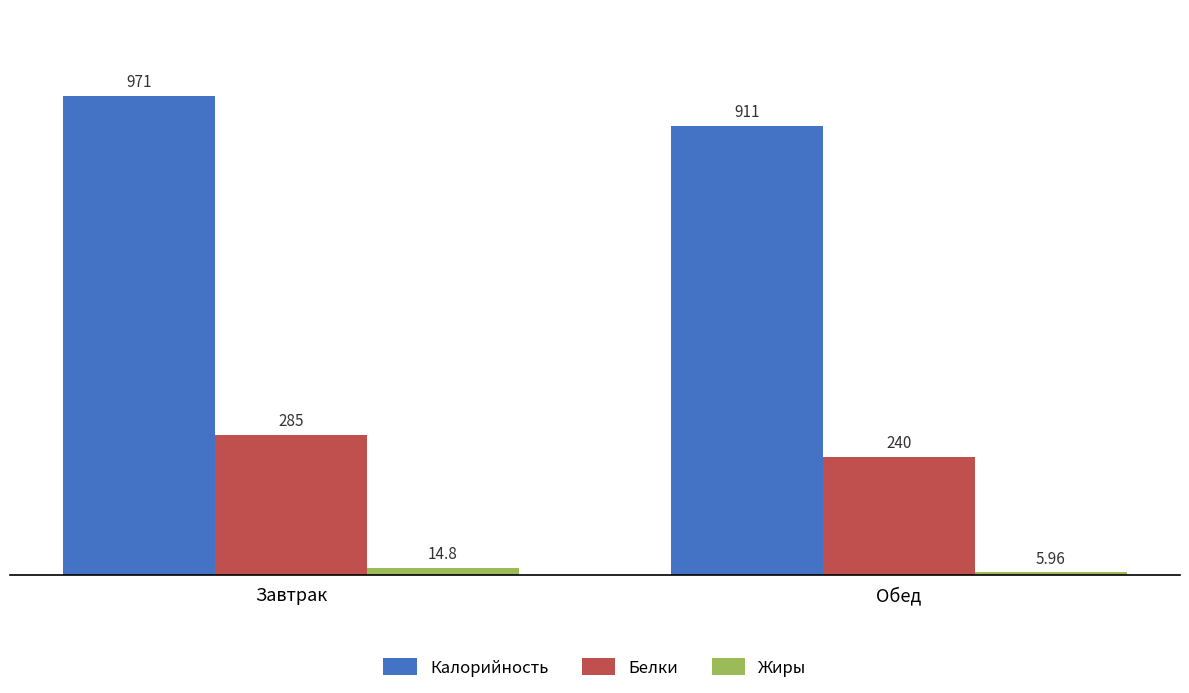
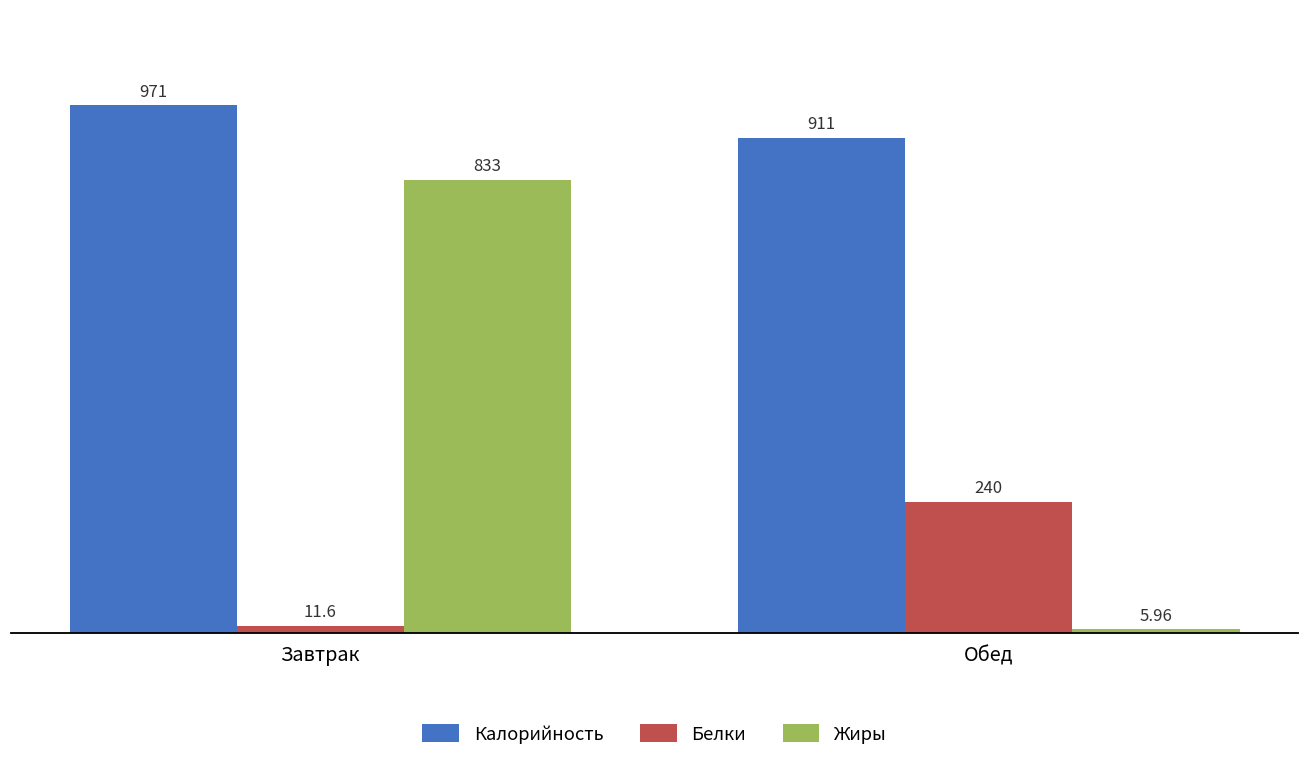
Белки, Завтрак: 285 -> 11.6
Жиры, Завтрак: 14.8 -> 833
